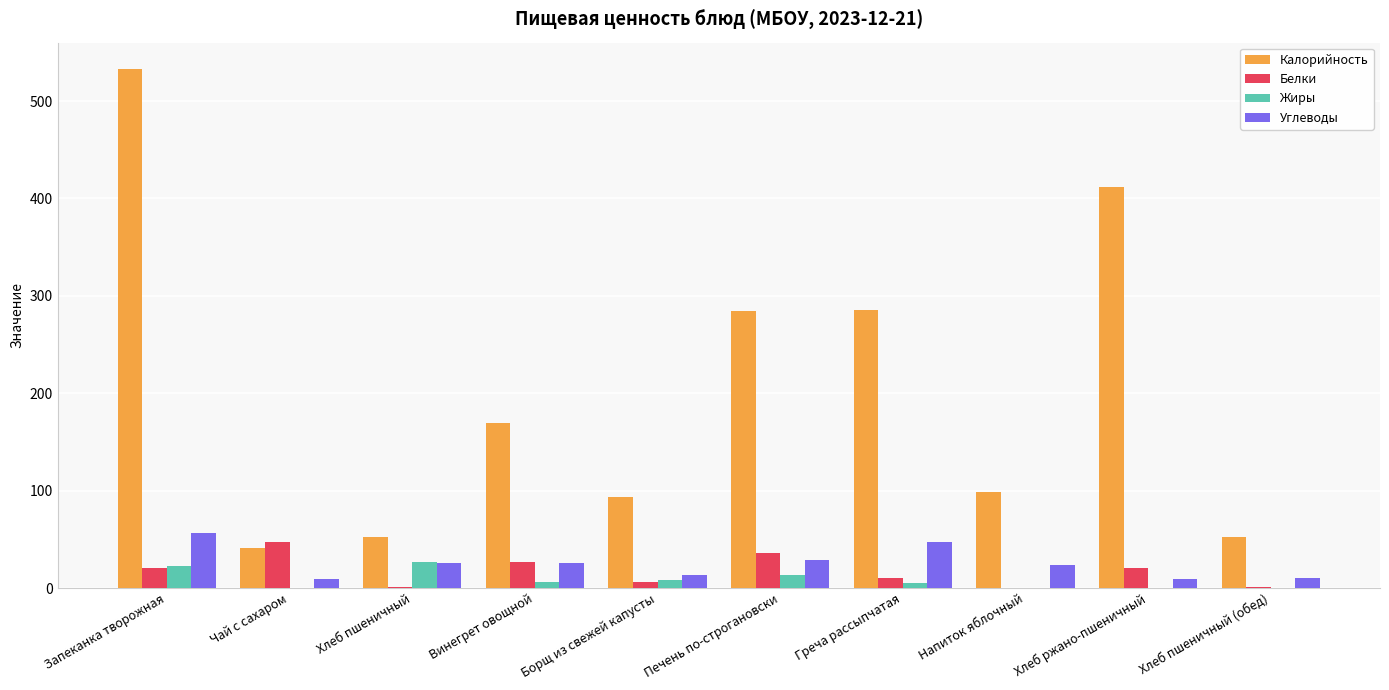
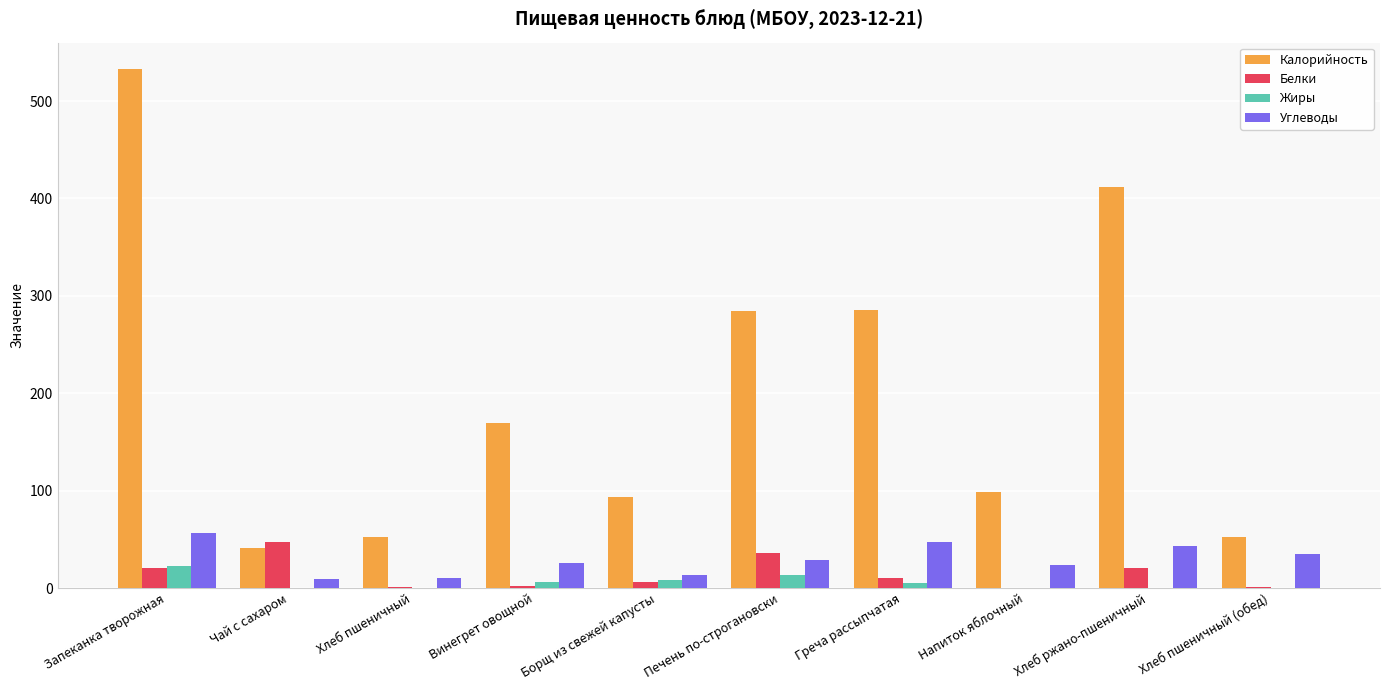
Жиры, Хлеб пшеничный: 30 -> 0
Углеводы, Хлеб пшеничный: 30 -> 10
Белки, Винегрет овощной: 30 -> 0
Углеводы, Хлеб ржано-пшеничный: 10 -> 40
Углеводы, Хлеб пшеничный (обед): 10 -> 40
